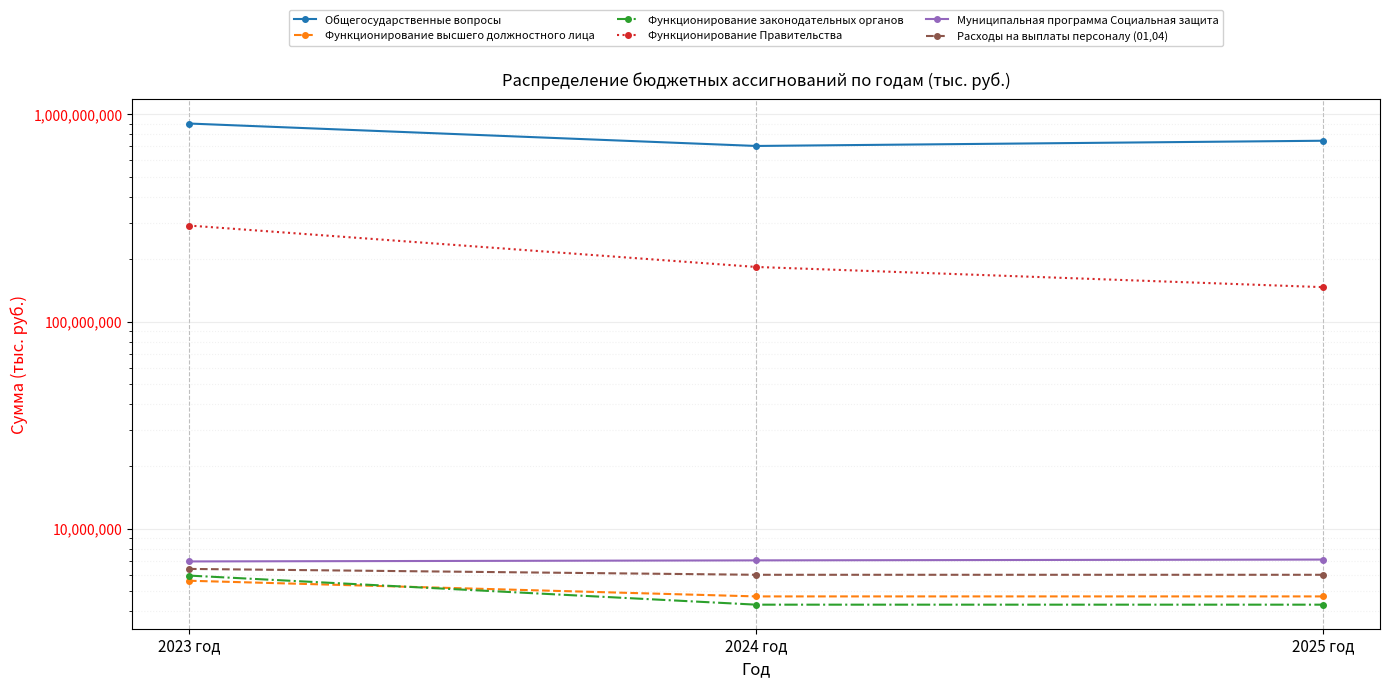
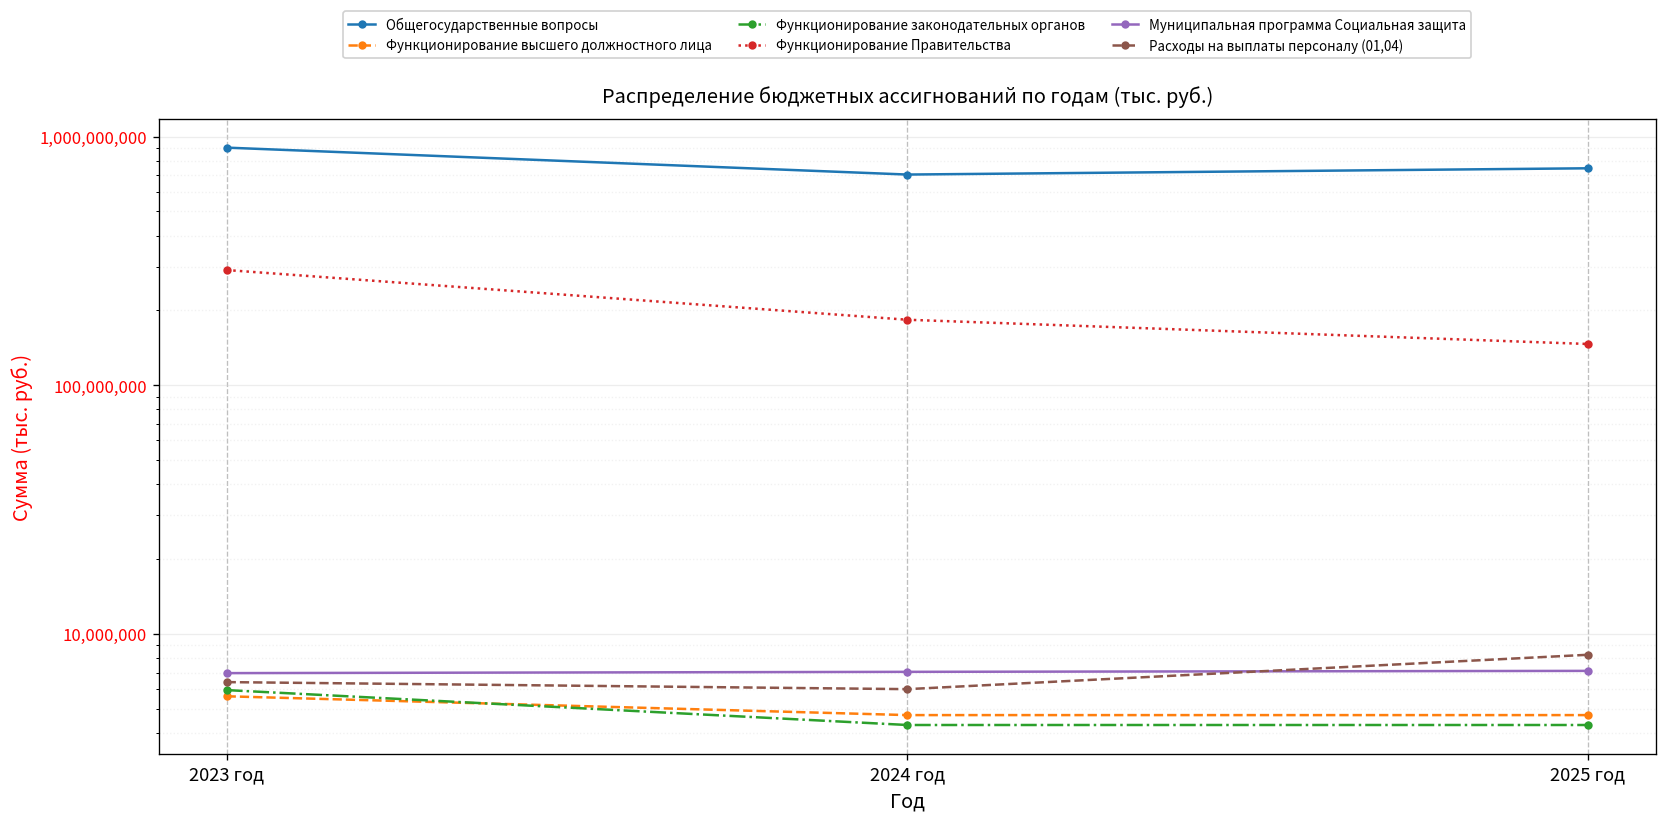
Расходы на выплаты персоналу (01,04), 2025 год: 6,000,000 -> 8,300,000
